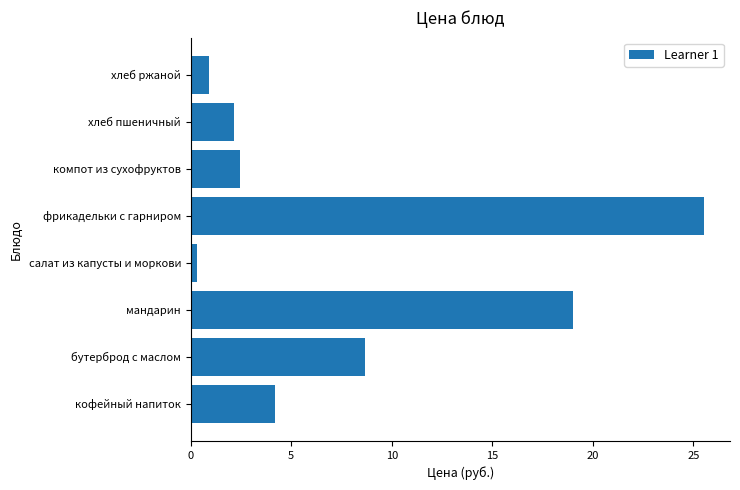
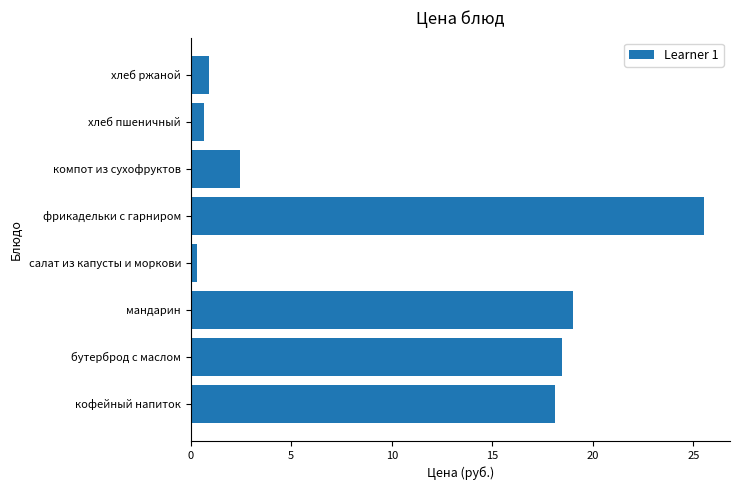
хлеб пшеничный: 2.2 -> 0.7
бутерброд с маслом: 8.7 -> 18.5
кофейный напиток: 4.2 -> 18.1
